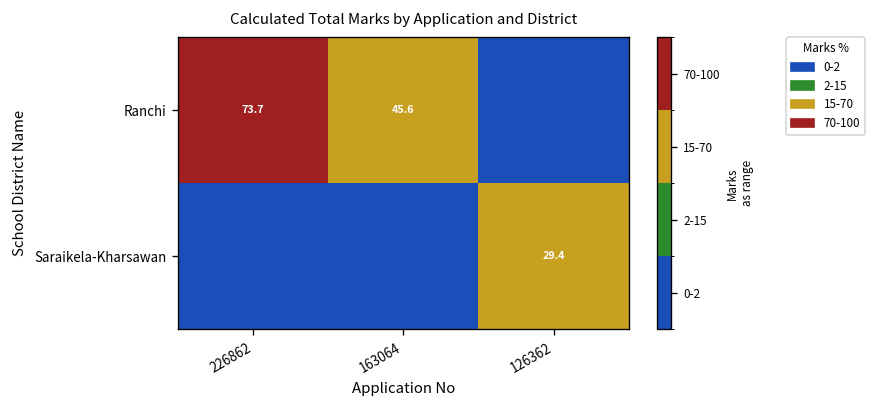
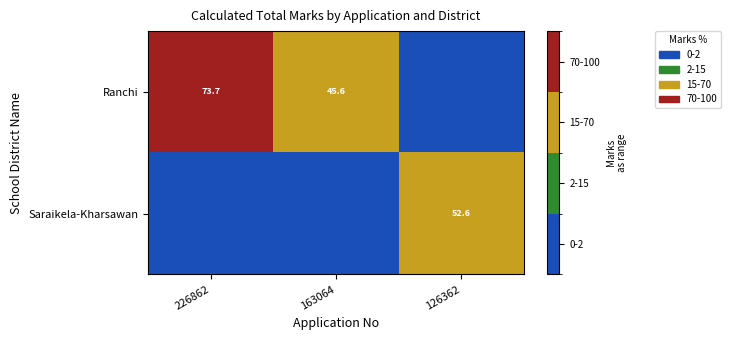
Saraikela-Kharsawan, 126362: 29.4 -> 52.6
